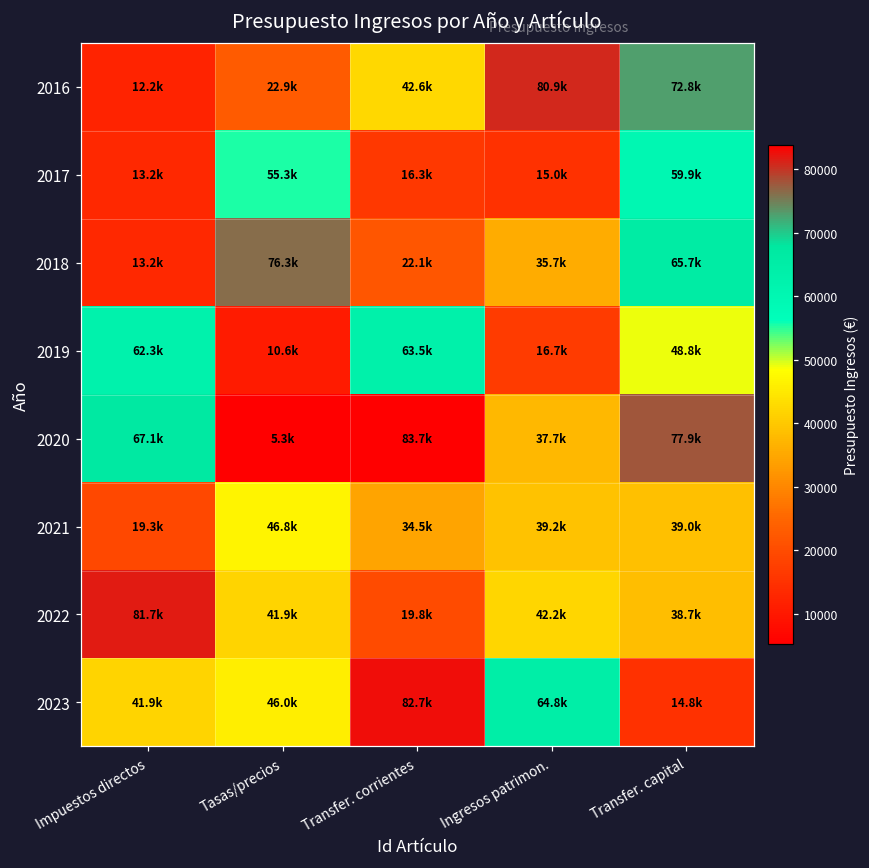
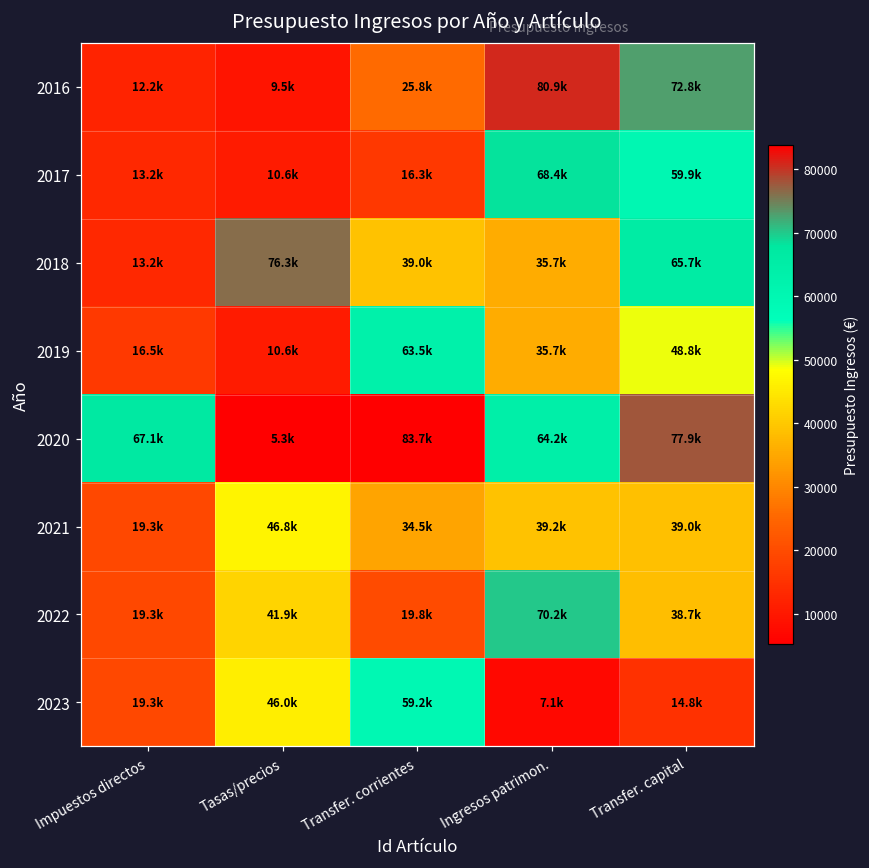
2016, Tasas/precios: 22.9k -> 9.5k
2016, Transfer. corrientes: 42.6k -> 25.8k
2017, Tasas/precios: 55.3k -> 10.6k
2017, Ingresos patrimon.: 15.0k -> 68.4k
2018, Transfer. corrientes: 22.1k -> 39.0k
2019, Impuestos directos: 62.3k -> 16.5k
2019, Ingresos patrimon.: 16.7k -> 35.7k
2020, Ingresos patrimon.: 37.7k -> 64.2k
2022, Impuestos directos: 81.7k -> 19.3k
2022, Ingresos patrimon.: 42.2k -> 70.2k
2023, Impuestos directos: 41.9k -> 19.3k
2023, Transfer. corrientes: 82.7k -> 59.2k
2023, Ingresos patrimon.: 64.8k -> 7.1k
